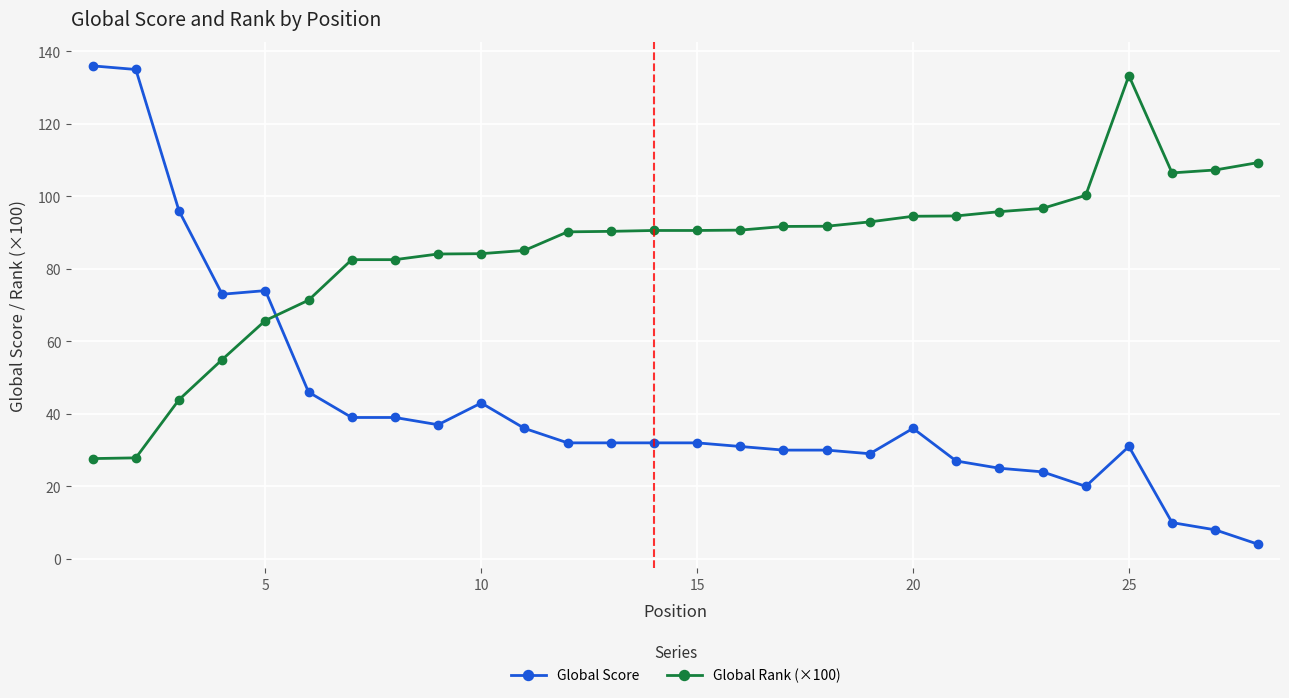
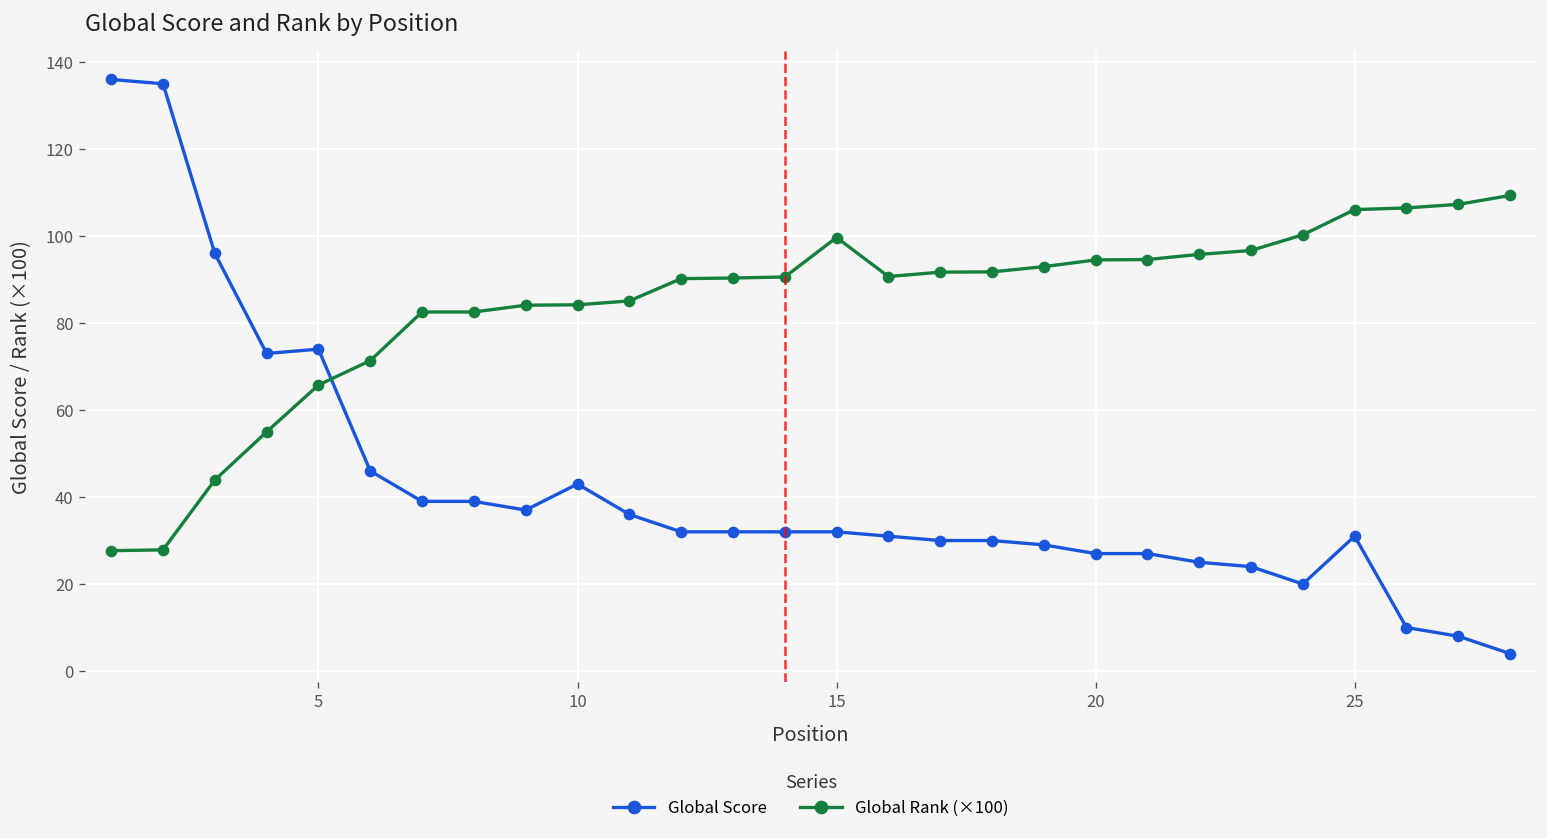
Global Rank (×100), 15: 91 -> 100
Global Score, 20: 36 -> 27
Global Rank (×100), 25: 133 -> 106
